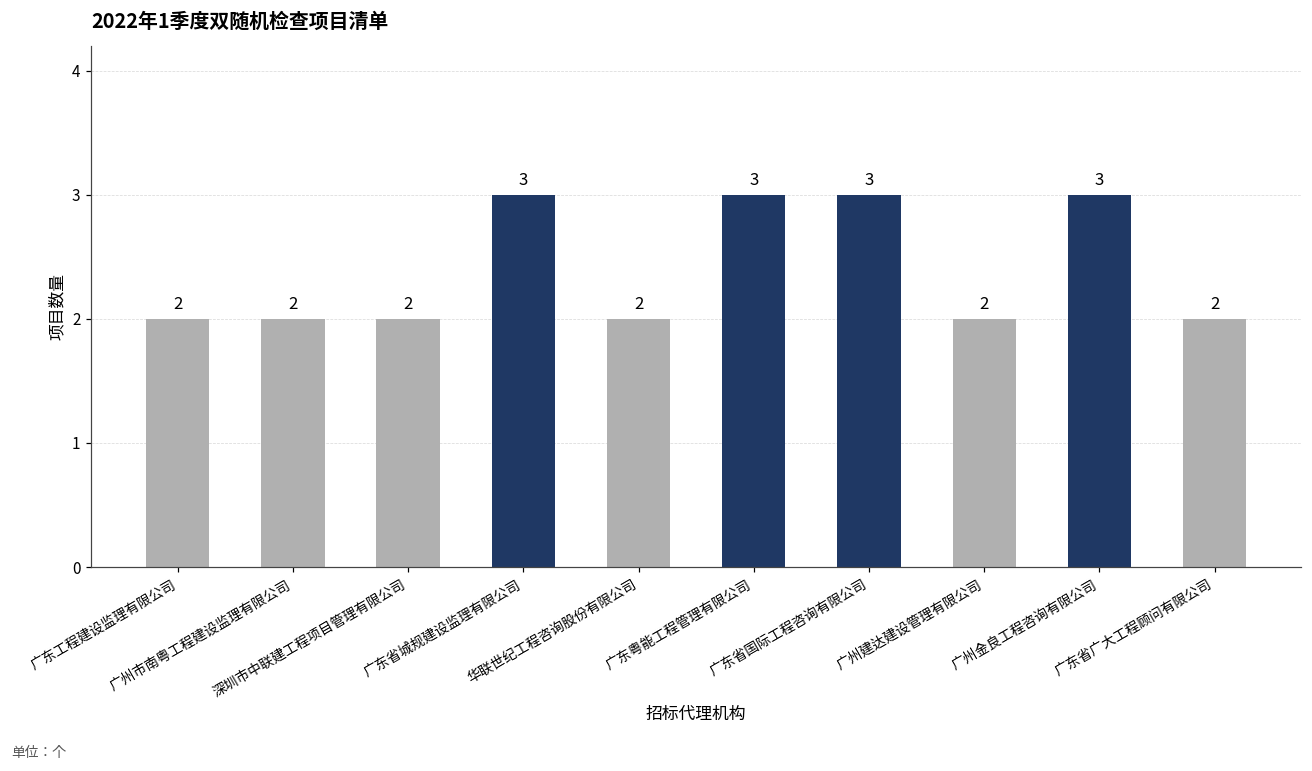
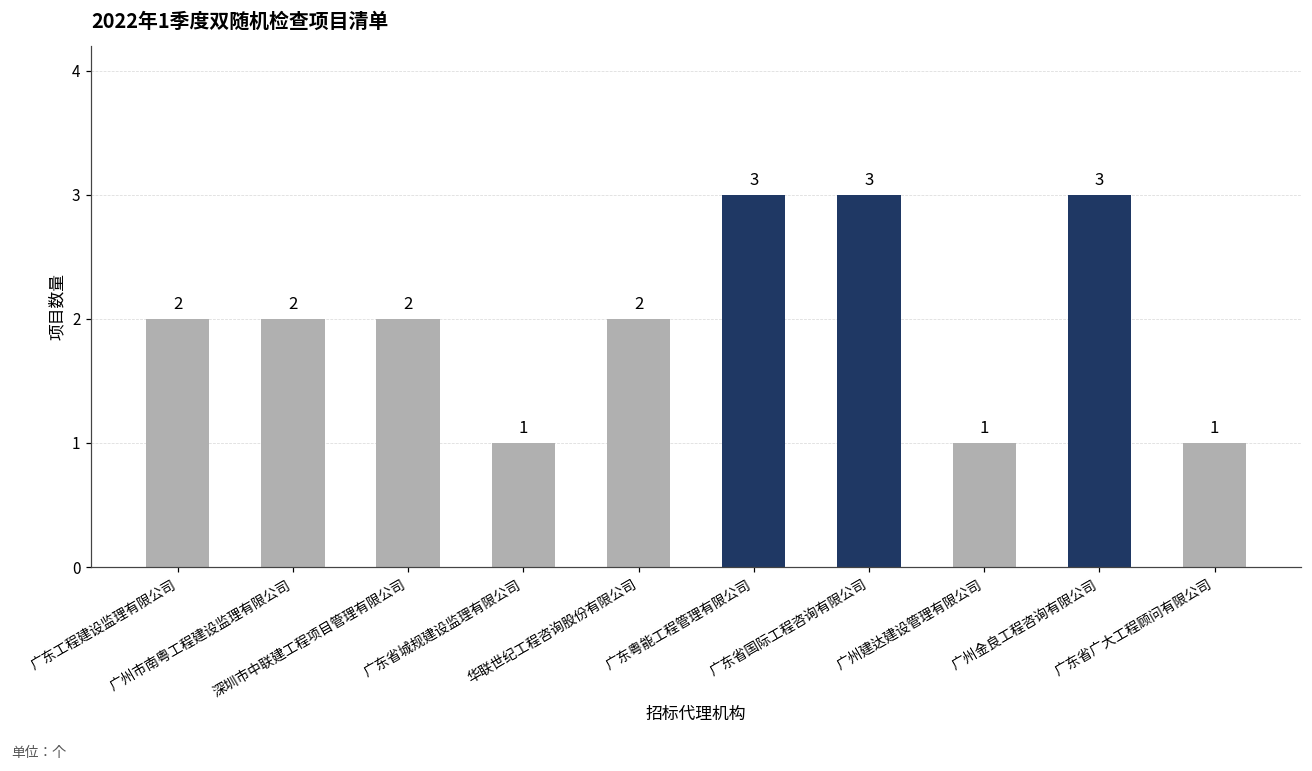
广东省城规建设监理有限公司: 3 -> 1
广州建达建设管理有限公司: 2 -> 1
广东省广大工程顾问有限公司: 2 -> 1
